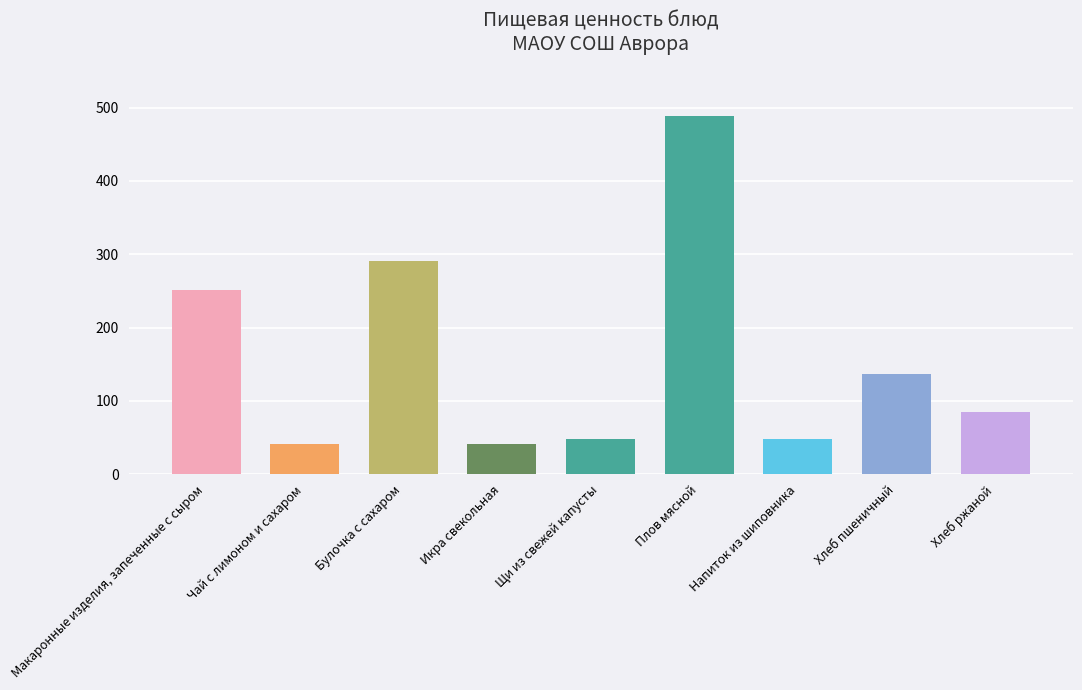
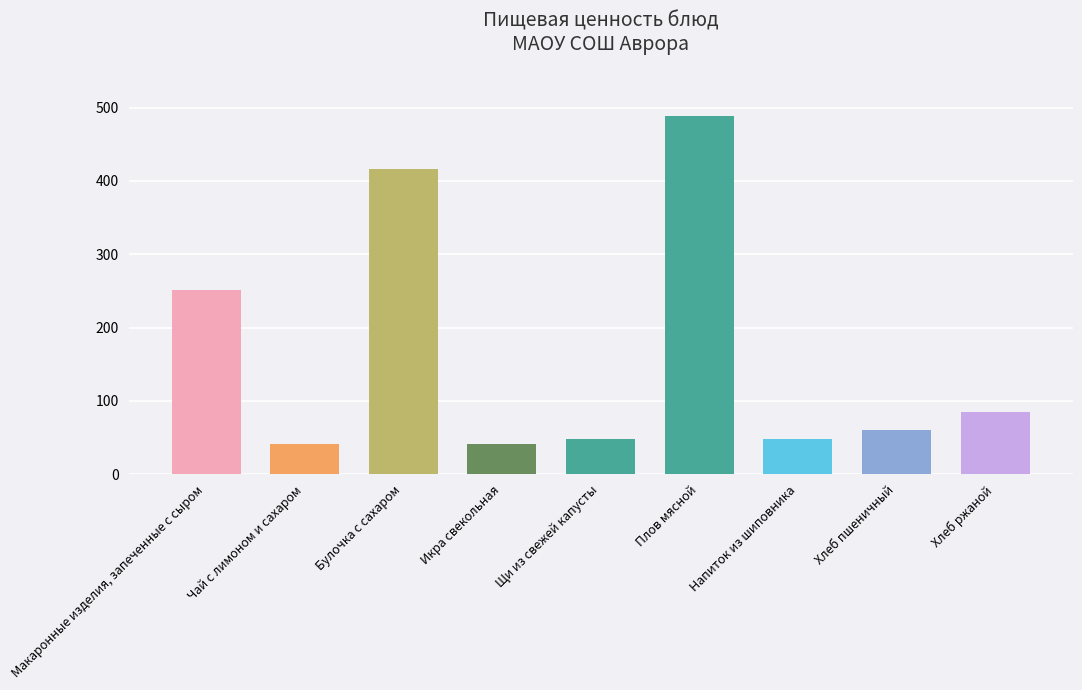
Булочка с сахаром: 290 -> 420
Хлеб пшеничный: 140 -> 60
